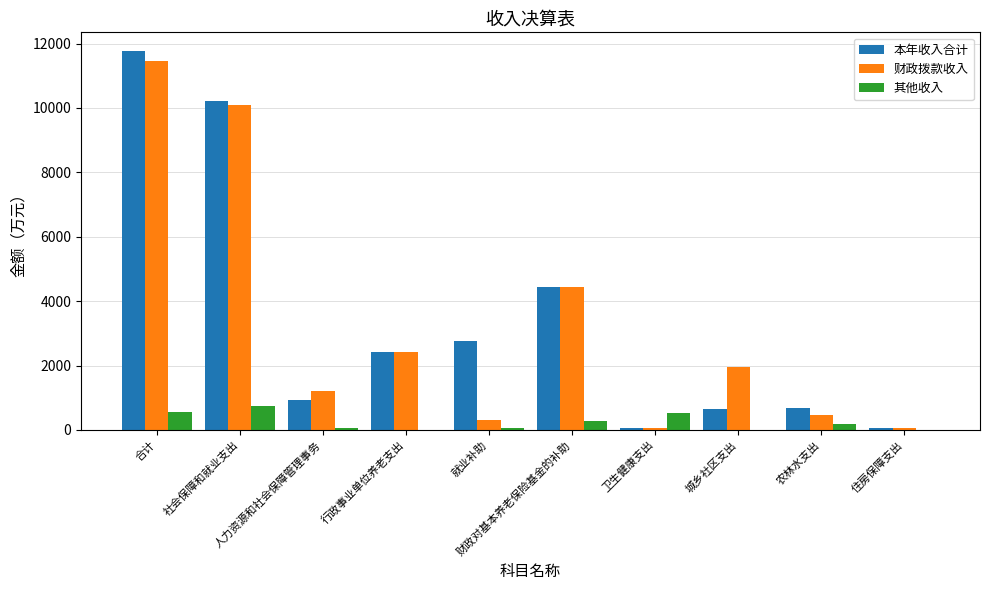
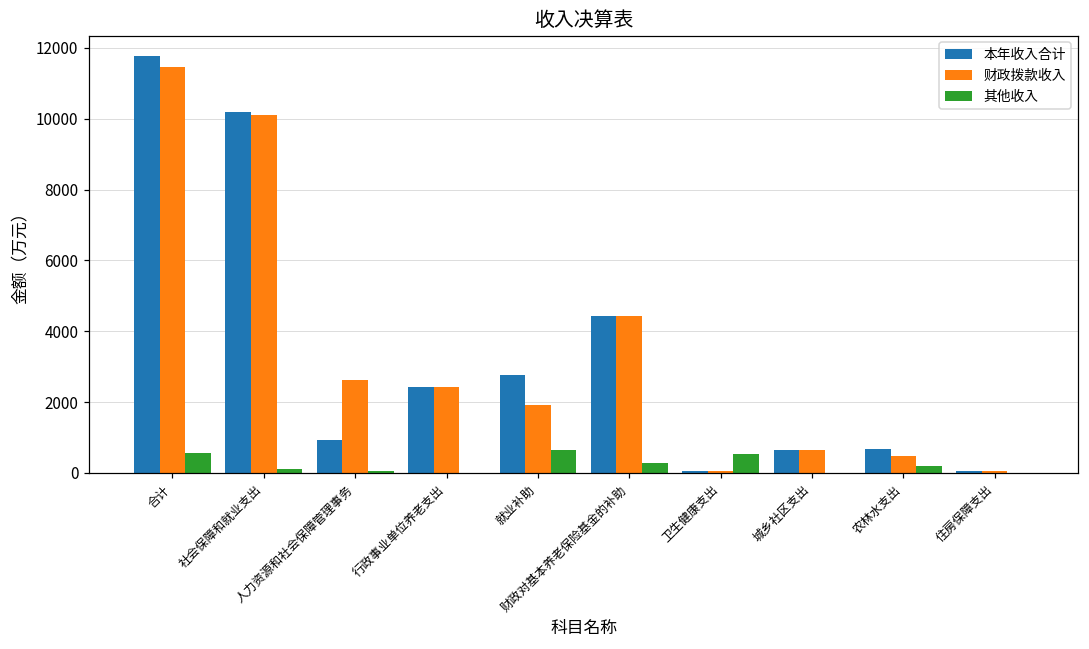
其他收入, 社会保障和就业支出: 700 -> 100
财政拨款收入, 人力资源和社会保障管理事务: 1200 -> 2600
财政拨款收入, 就业补助: 300 -> 1900
其他收入, 就业补助: 0 -> 600
财政拨款收入, 城乡社区支出: 2000 -> 600
